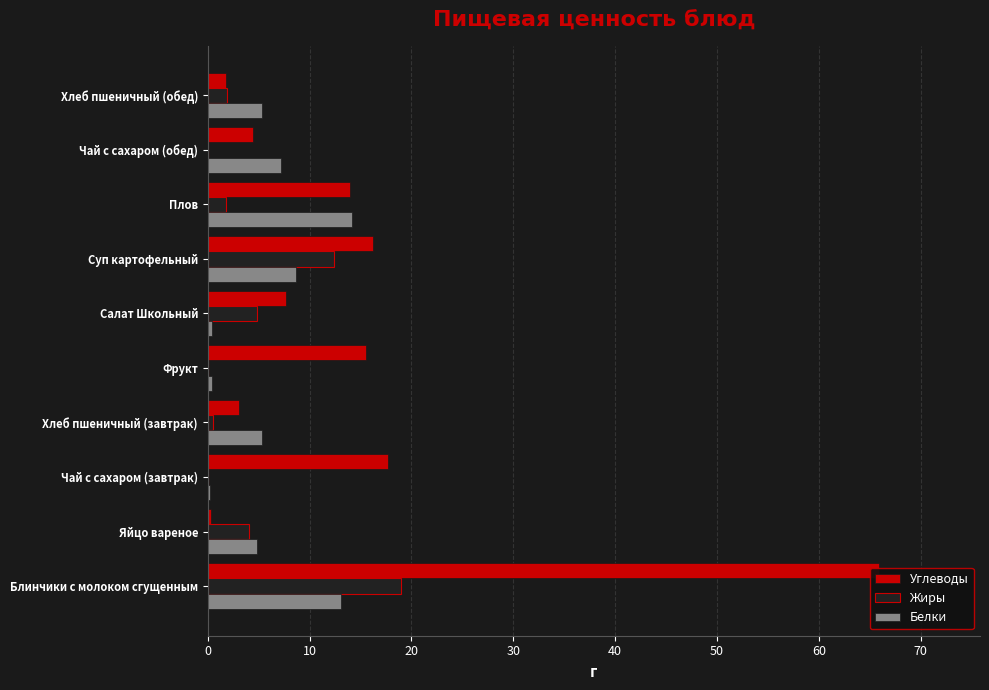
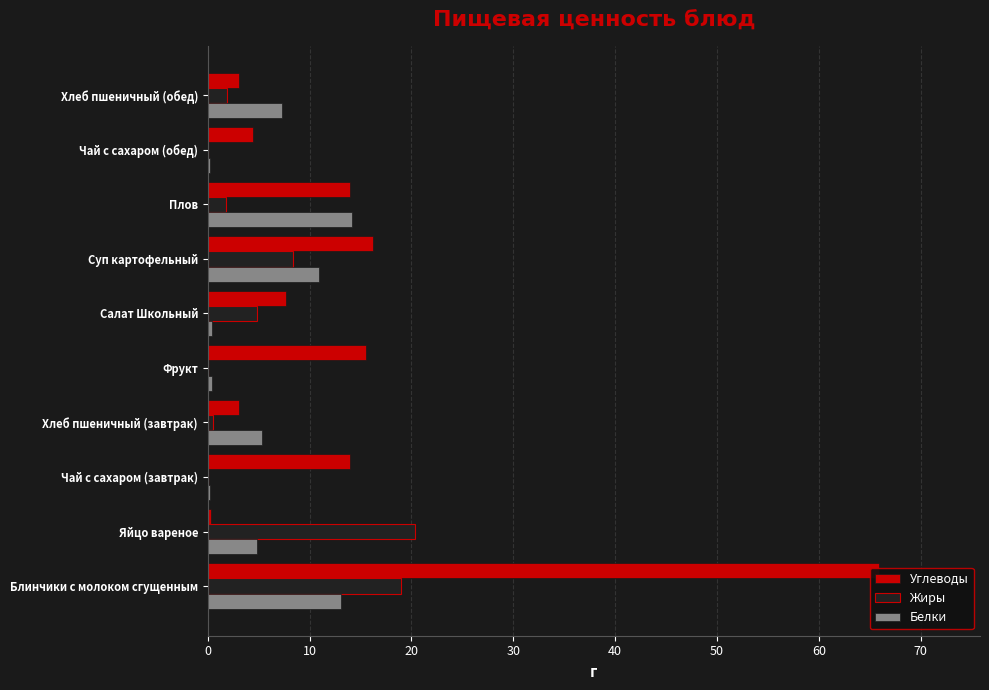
Углеводы, Хлеб пшеничный (обед): 1.8 -> 3.0
Белки, Хлеб пшеничный (обед): 5.4 -> 7.3
Белки, Чай с сахаром (обед): 7.2 -> 0.2
Жиры, Суп картофельный: 12.4 -> 8.4
Белки, Суп картофельный: 8.6 -> 10.9
Углеводы, Чай с сахаром (завтрак): 17.7 -> 14.0
Жиры, Яйцо вареное: 4.0 -> 20.3
